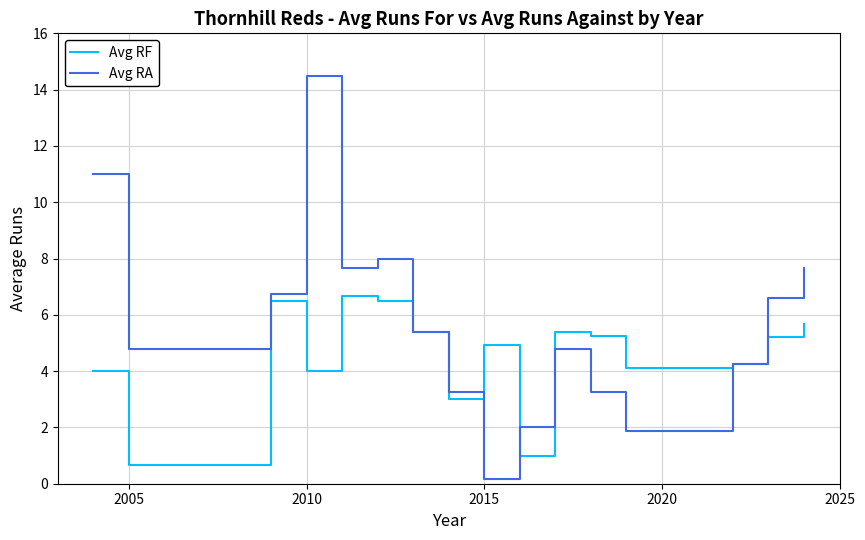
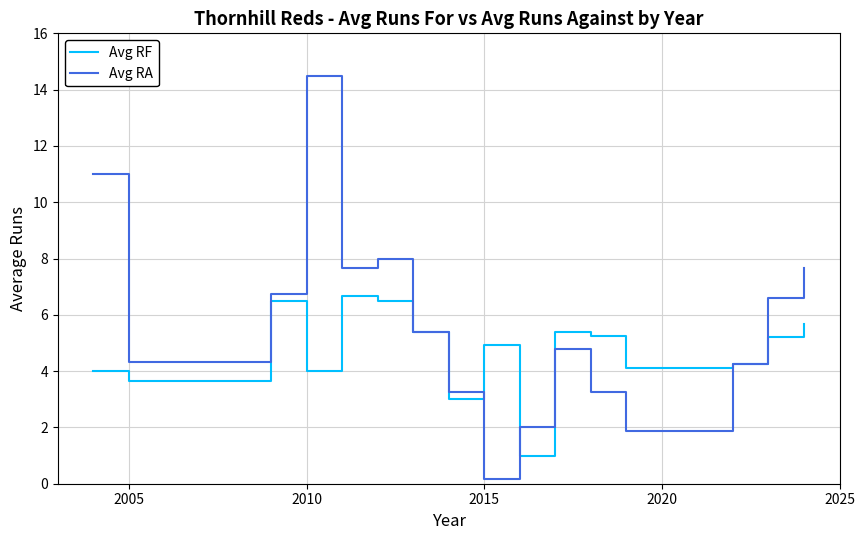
Avg RF, 2005: 0.7 -> 3.7
Avg RA, 2005: 4.8 -> 4.3
